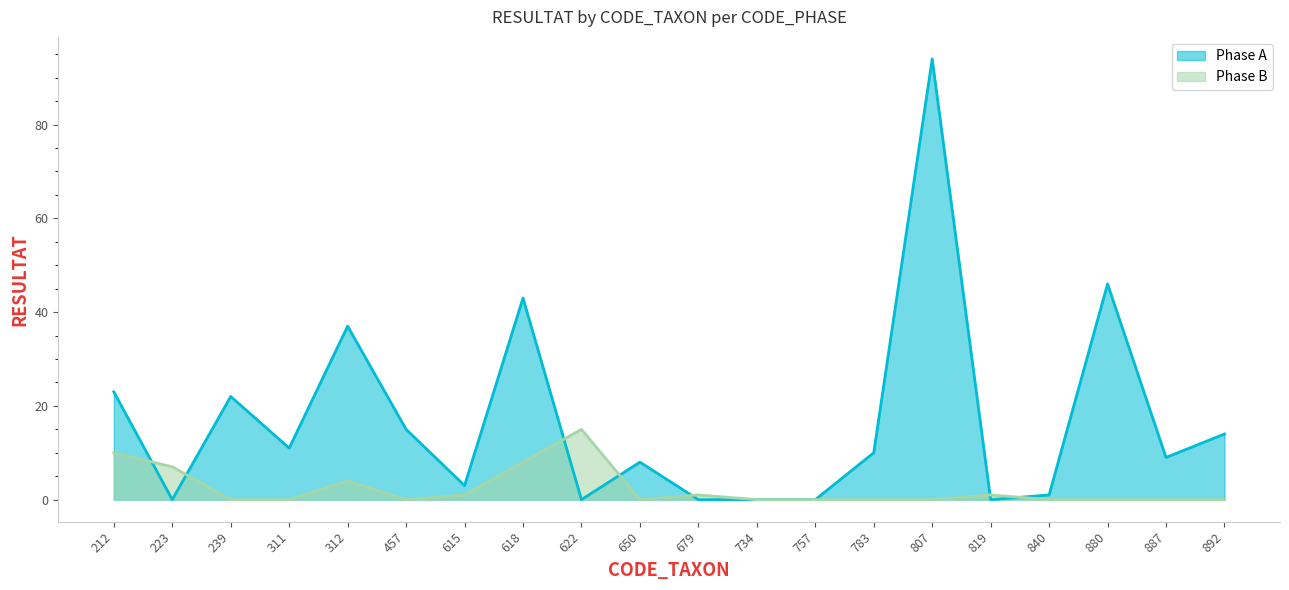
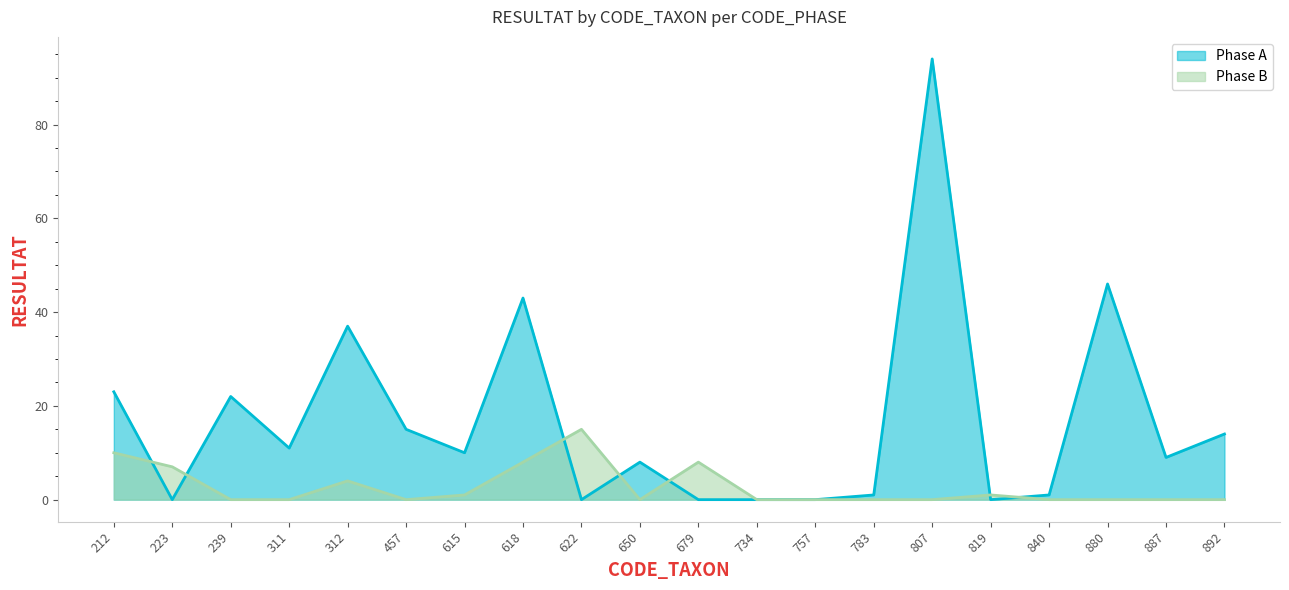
Phase A, 615: 3 -> 10
Phase B, 679: 1 -> 8
Phase A, 783: 10 -> 1
